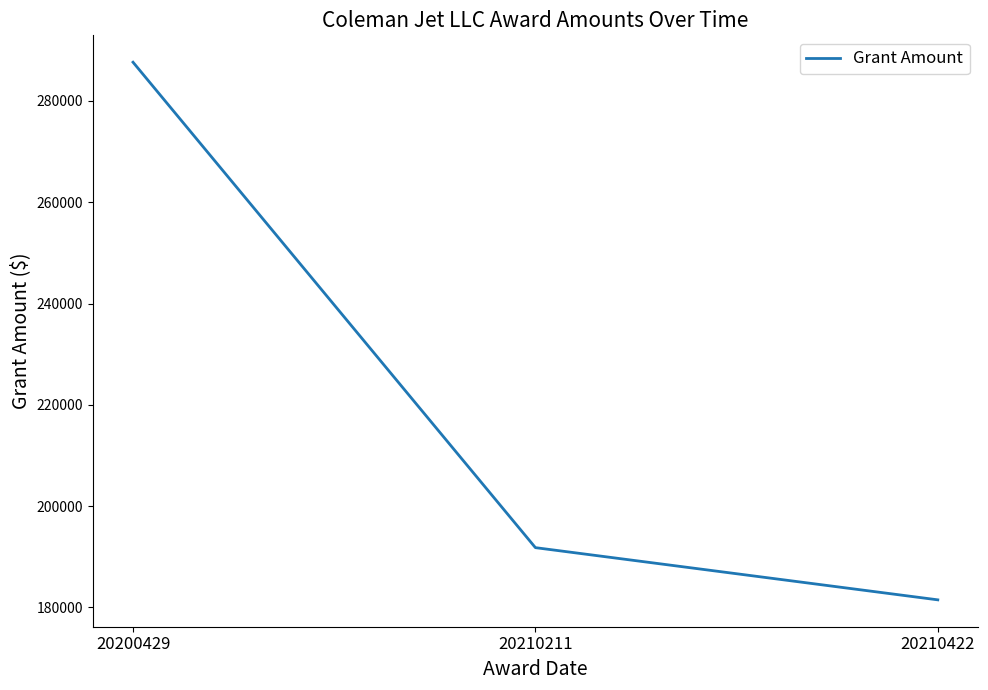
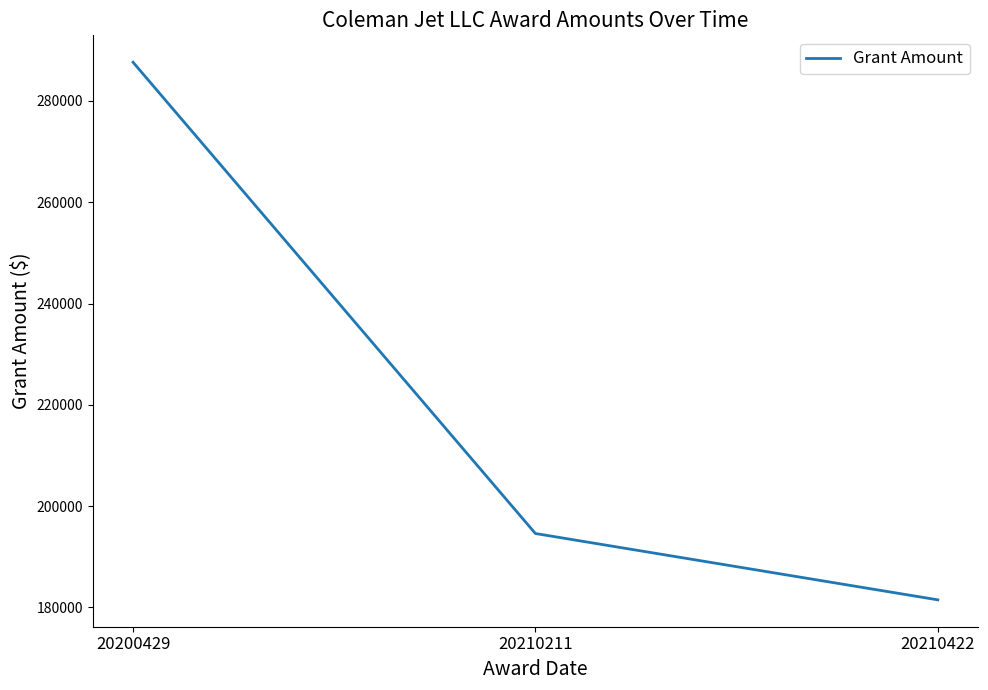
20210211: 192000 -> 195000
